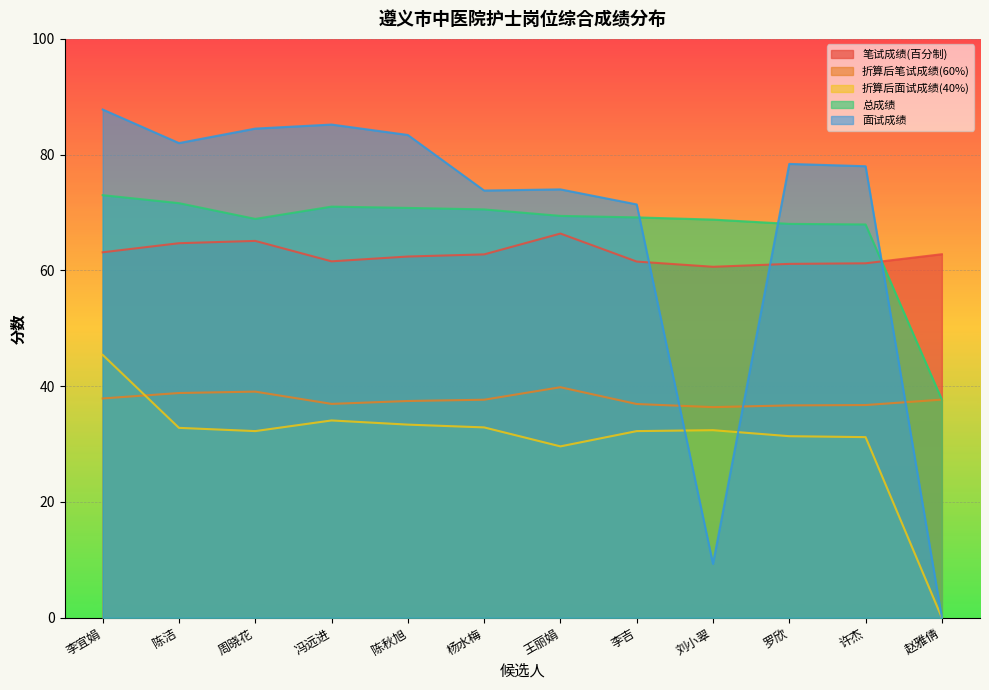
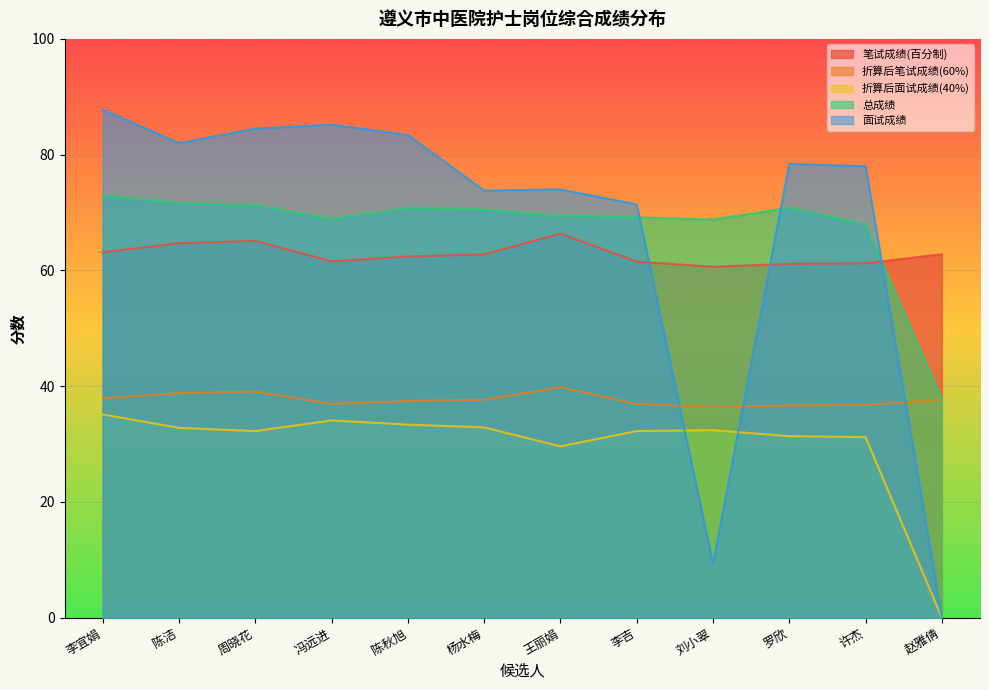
折算后面试成绩(40%), 李宜娟: 45 -> 35
总成绩, 周晓花: 69 -> 71
总成绩, 冯远进: 71 -> 69
总成绩, 罗欣: 68 -> 71
